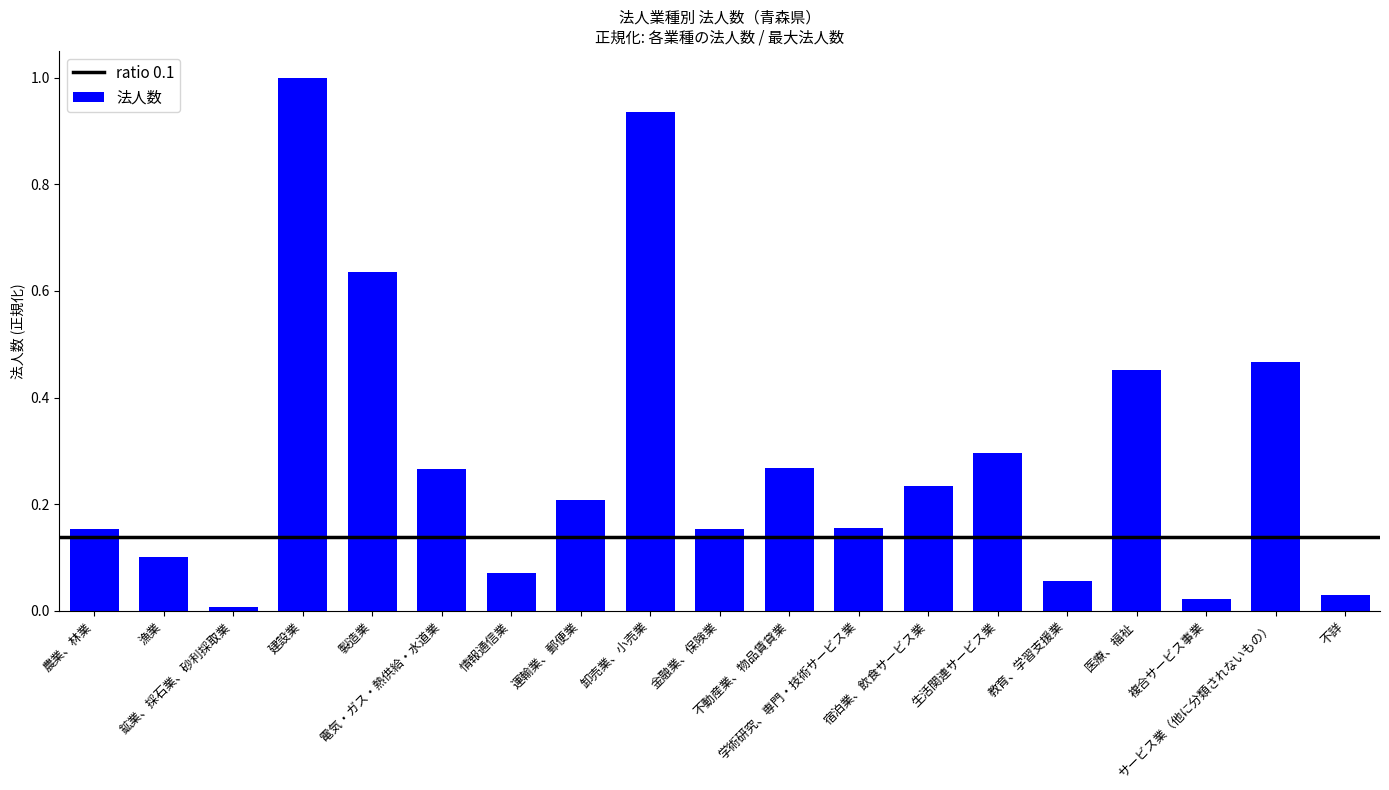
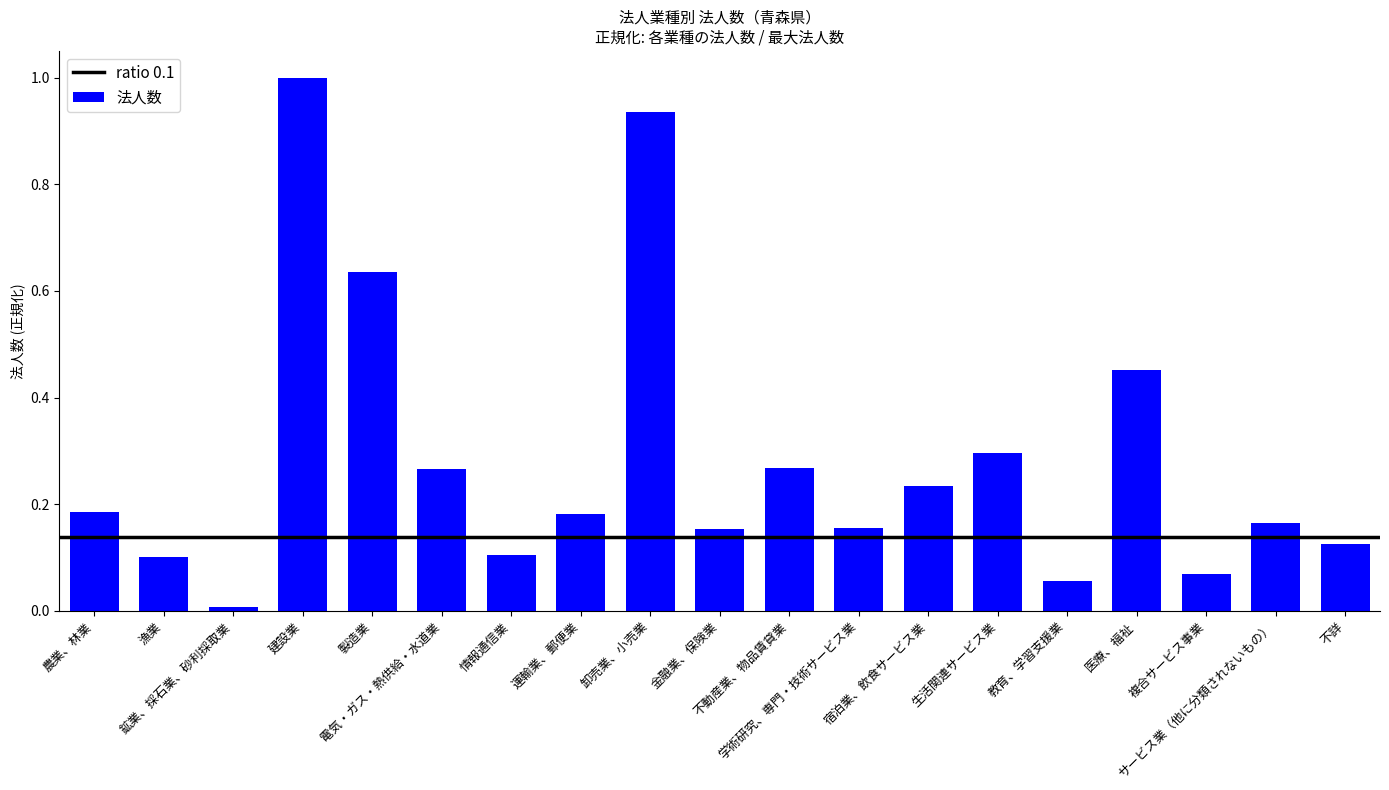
農業、林業: 0.15 -> 0.18
情報通信業: 0.07 -> 0.10
運輸業、郵便業: 0.21 -> 0.18
複合サービス事業: 0.02 -> 0.07
サービス業（他に分類されないもの）: 0.47 -> 0.17
不詳: 0.03 -> 0.13
